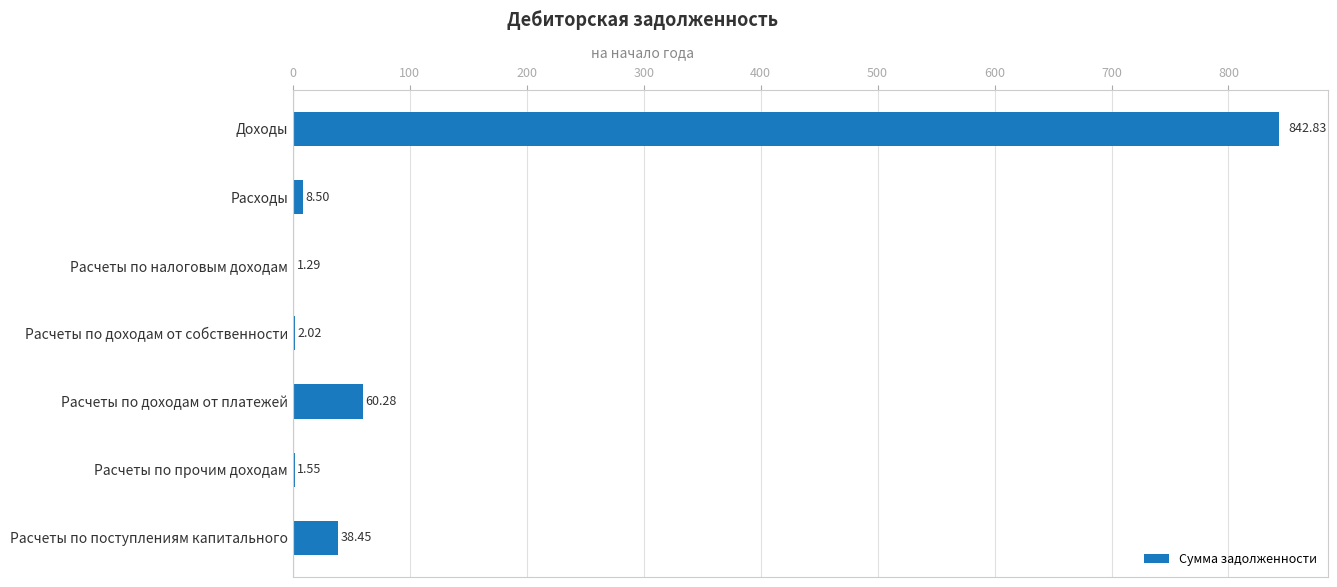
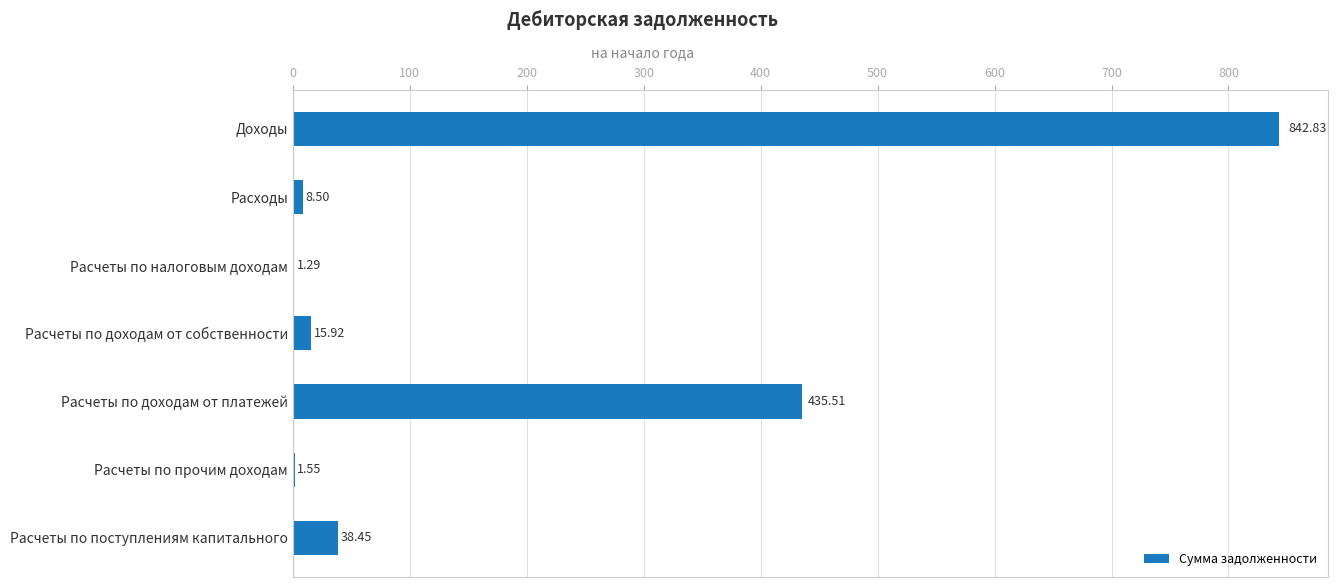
Расчеты по доходам от собственности: 2.02 -> 15.92
Расчеты по доходам от платежей: 60.28 -> 435.51
